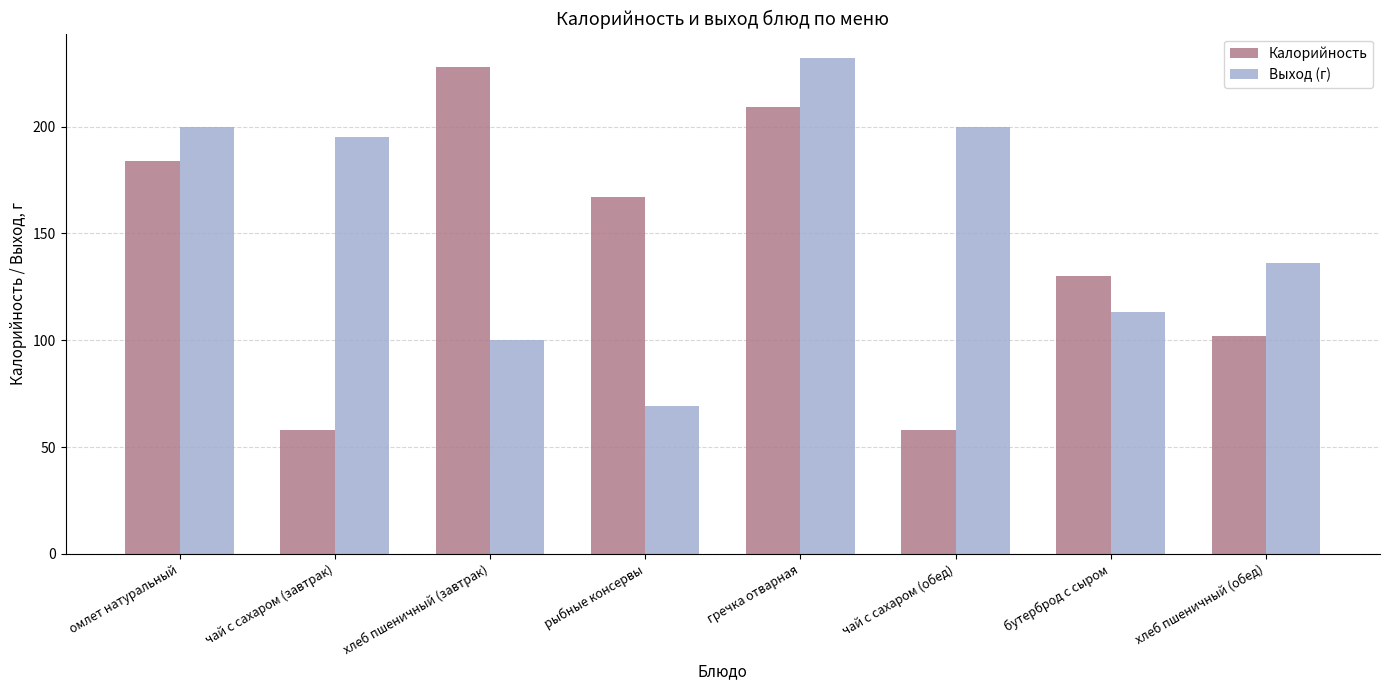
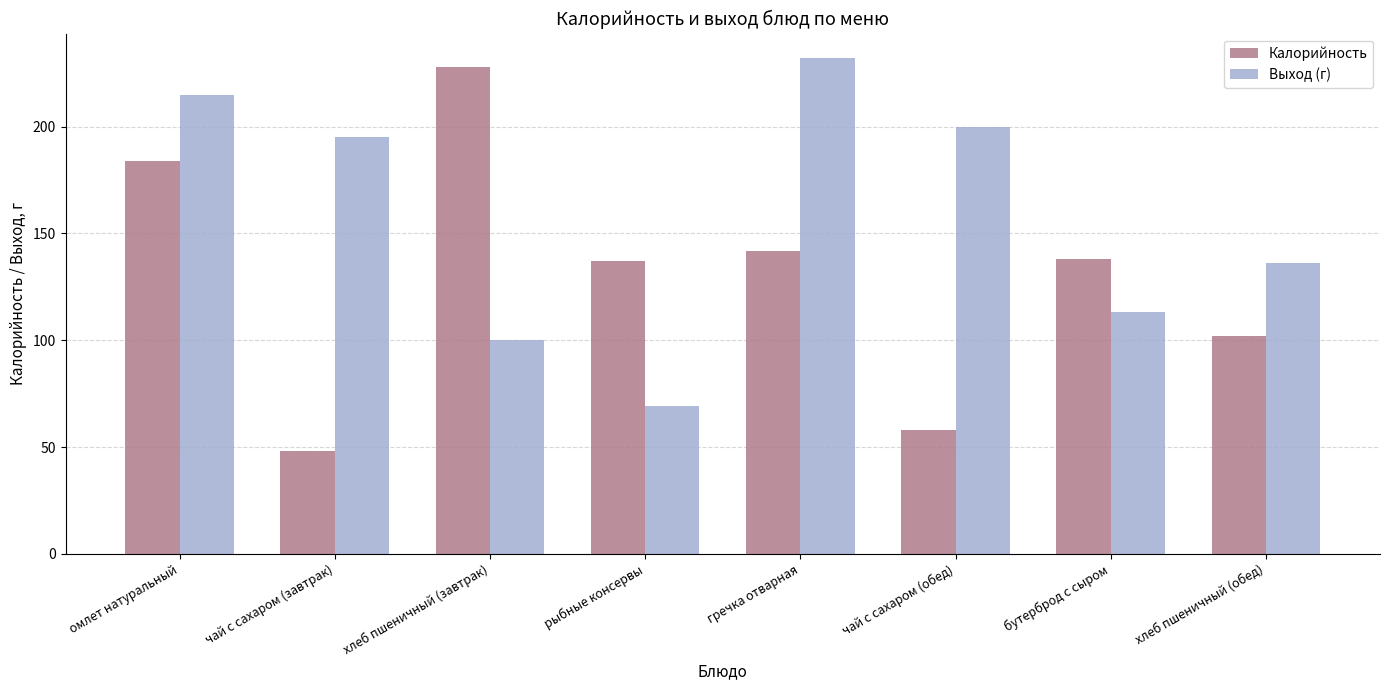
Выход (г), омлет натуральный: 200 -> 215
Калорийность, чай с сахаром (завтрак): 58 -> 48
Калорийность, рыбные консервы: 167 -> 137
Калорийность, гречка отварная: 209 -> 142
Калорийность, бутерброд с сыром: 130 -> 138
